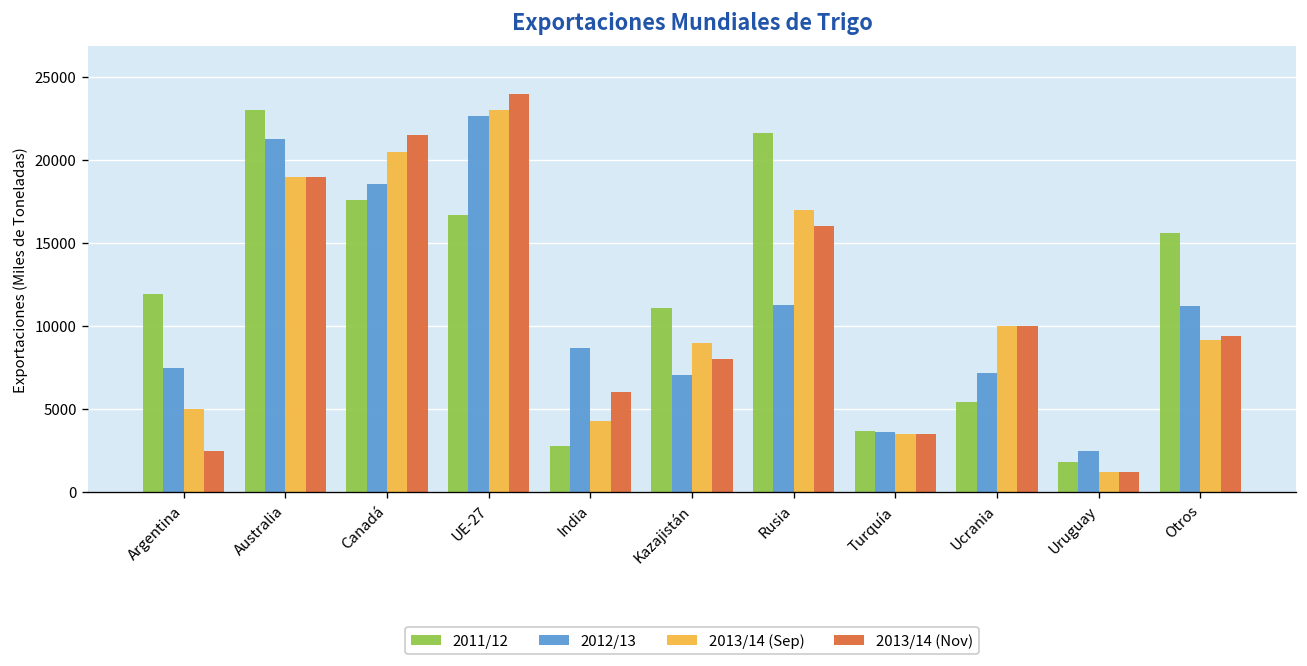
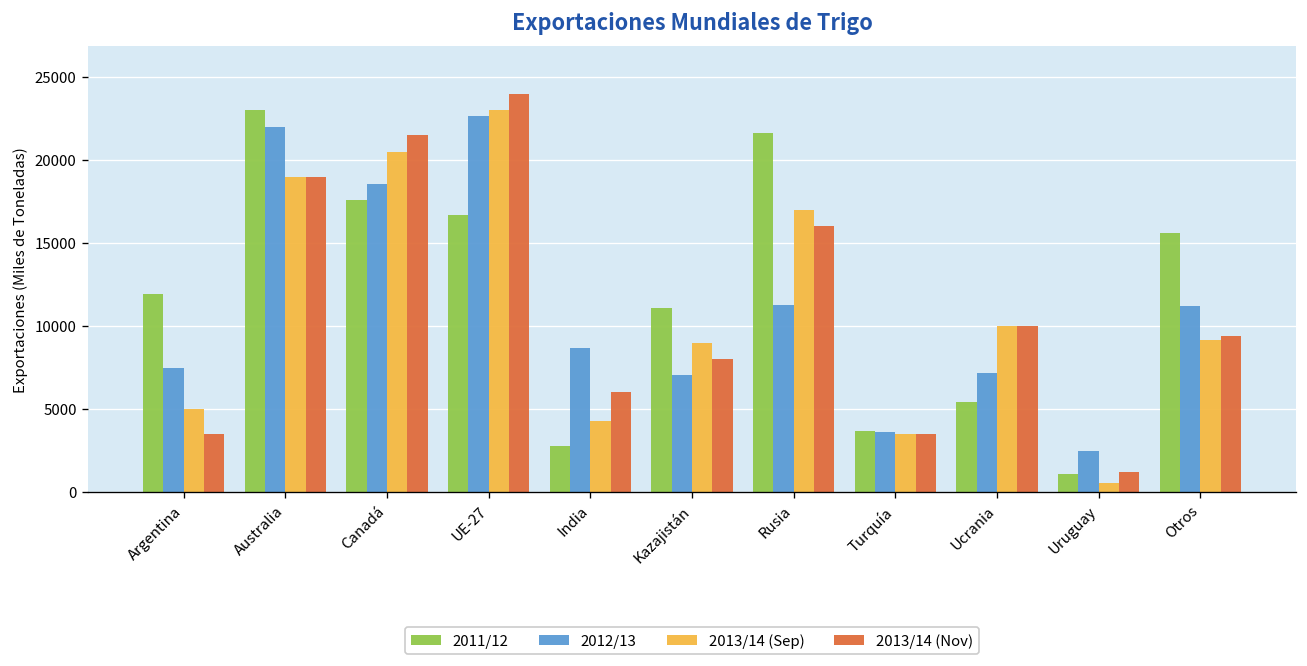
2013/14 (Nov), Argentina: 2500 -> 3500
2012/13, Australia: 21300 -> 22000
2011/12, Uruguay: 1800 -> 1100
2013/14 (Sep), Uruguay: 1200 -> 600
